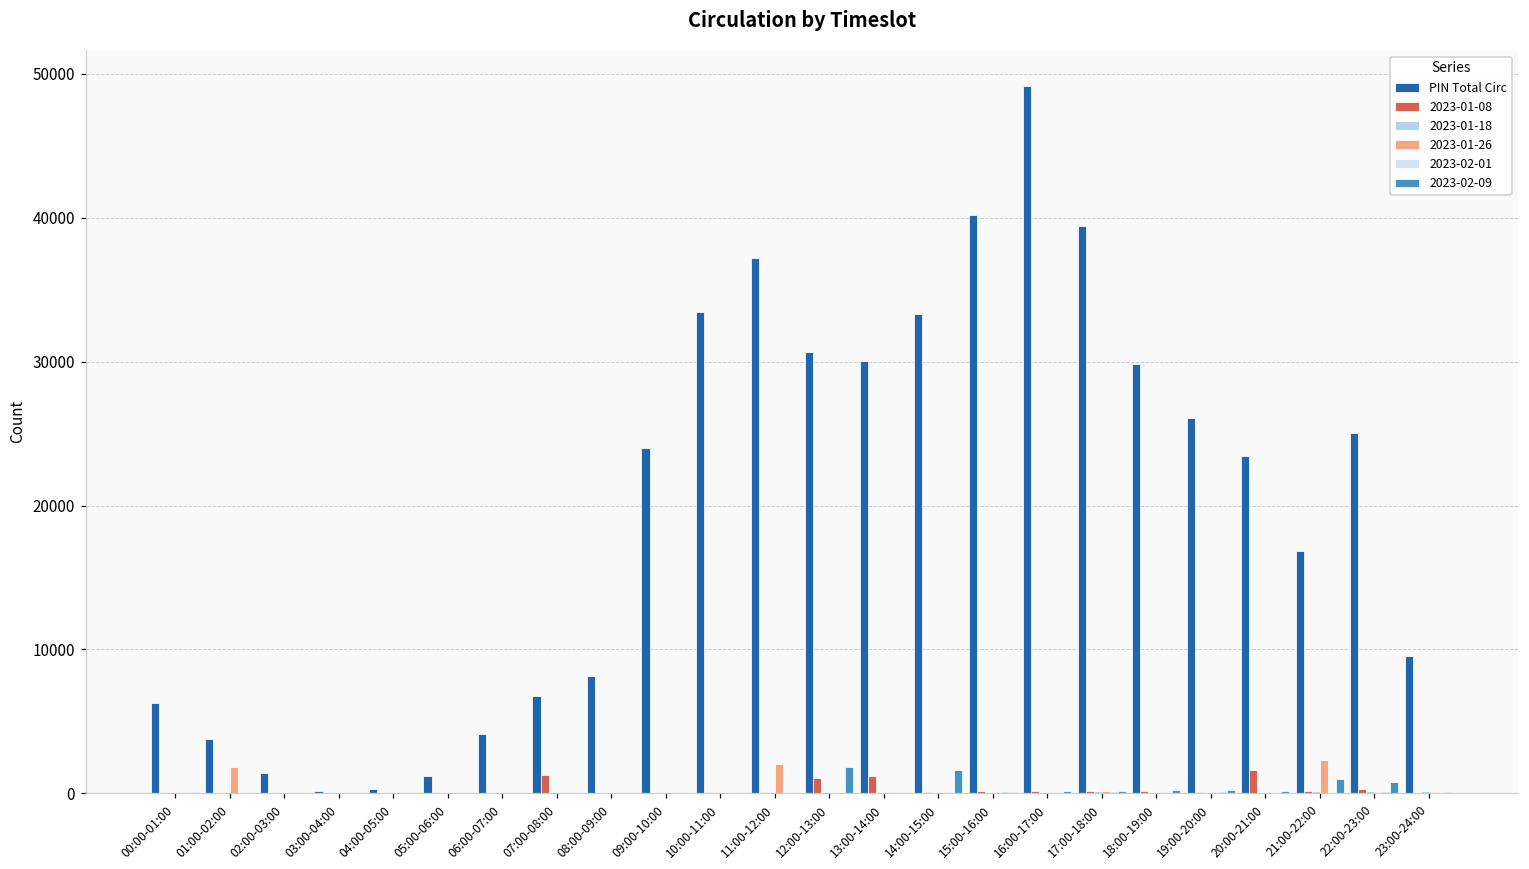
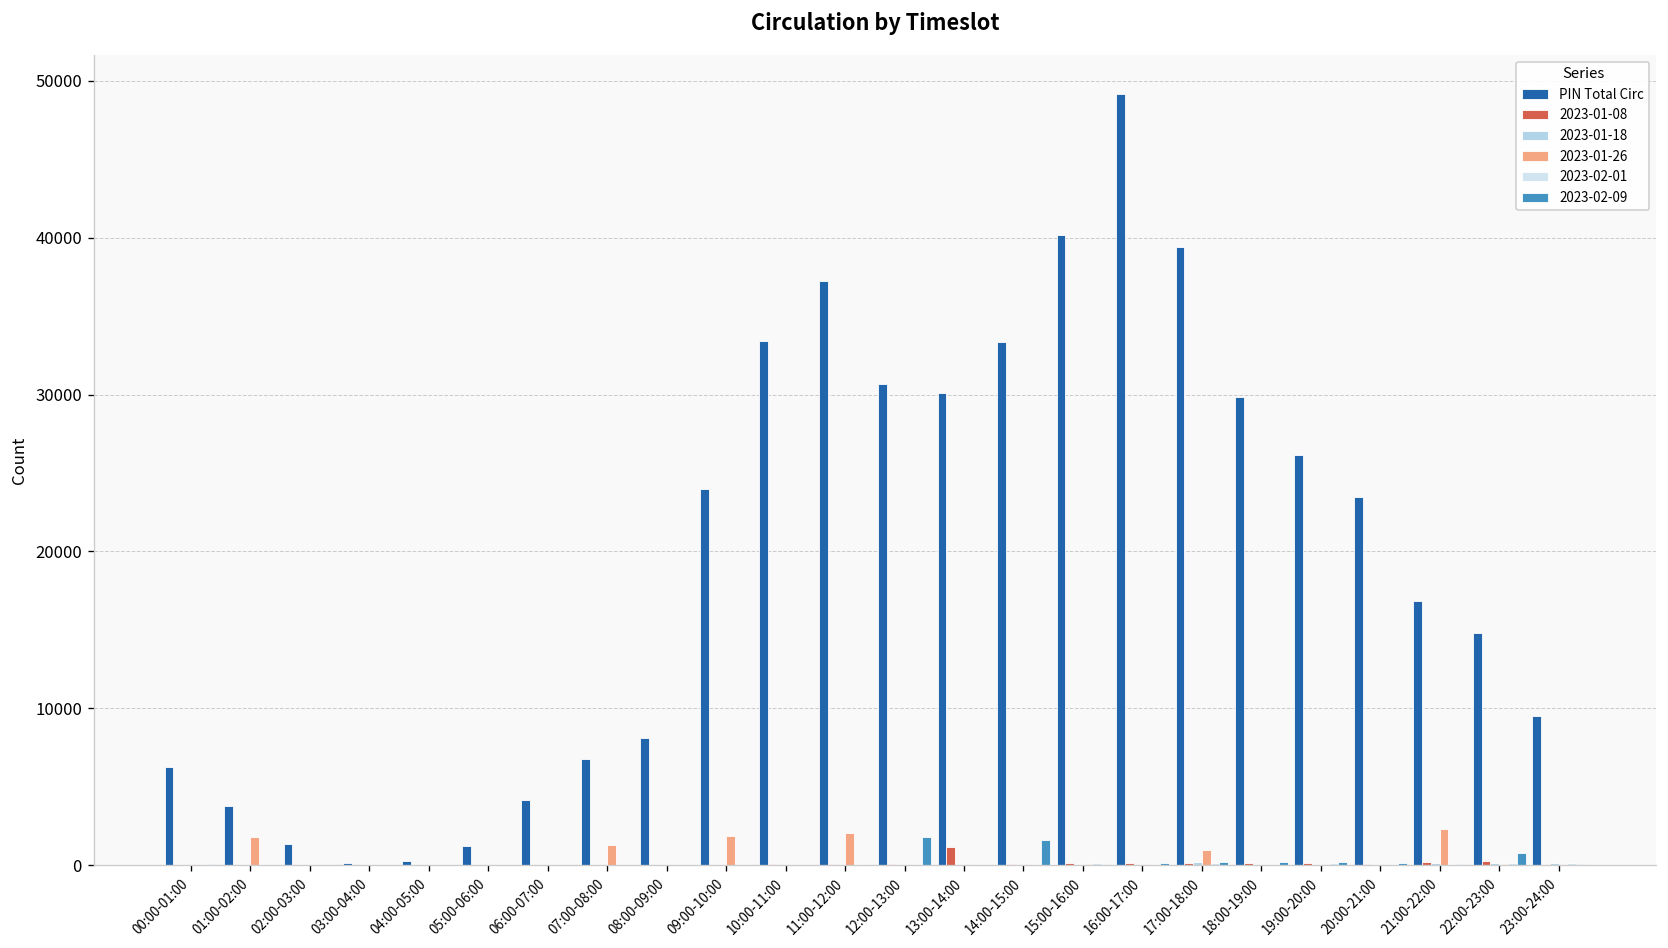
2023-01-08, 07:00-08:00: 1300 -> 0
2023-01-26, 07:00-08:00: 0 -> 1300
2023-01-26, 09:00-10:00: 0 -> 1900
2023-01-08, 12:00-13:00: 1100 -> 100
2023-01-26, 17:00-18:00: 200 -> 1000
2023-01-08, 20:00-21:00: 1600 -> 100
2023-02-09, 21:00-22:00: 1000 -> 100
PIN Total Circ, 22:00-23:00: 25000 -> 14800
